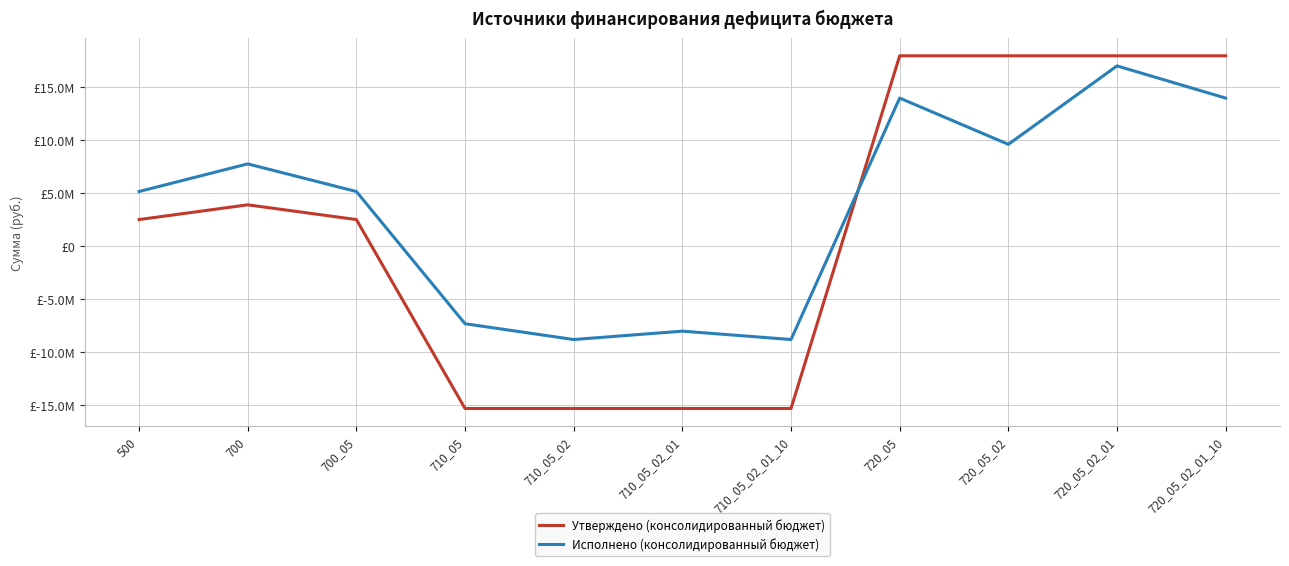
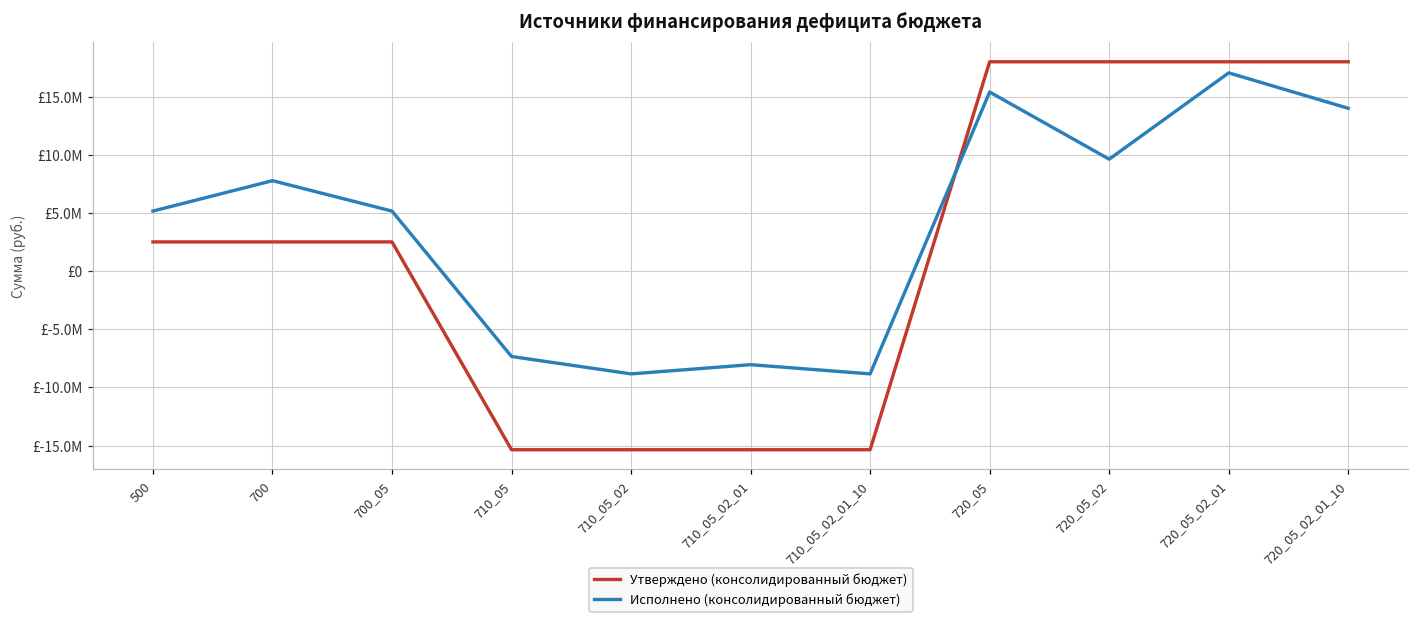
Утверждено (консолидированный бюджет), 700: £3900000 -> £2500000
Исполнено (консолидированный бюджет), 720_05: £14000000 -> £15400000
